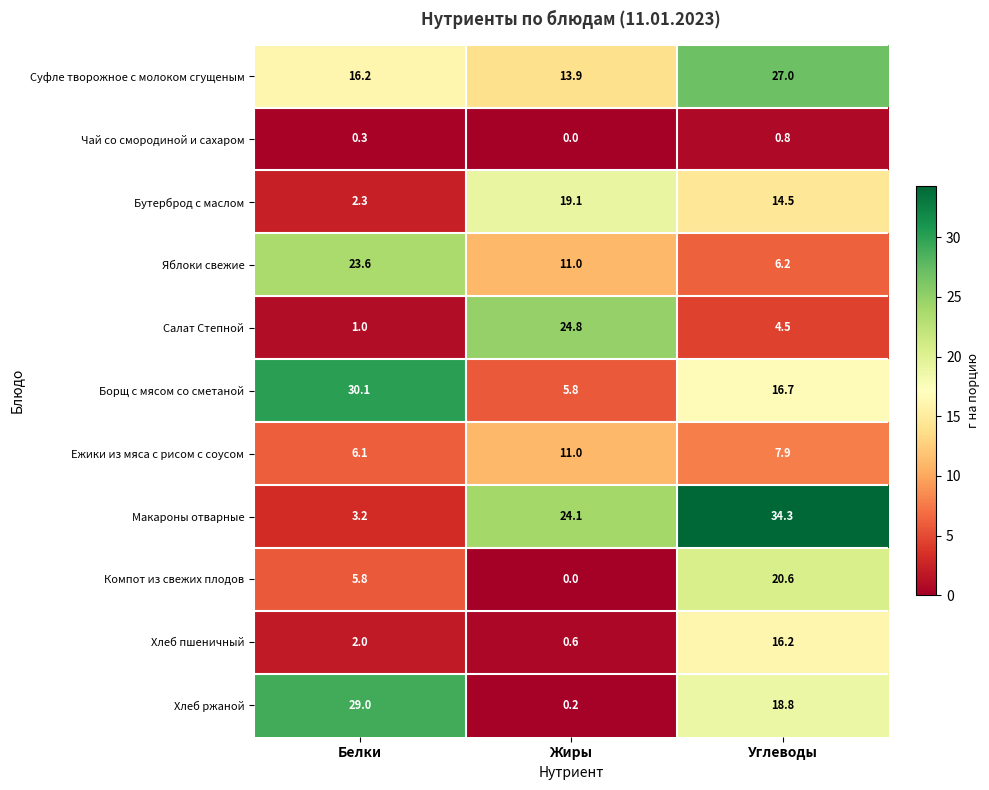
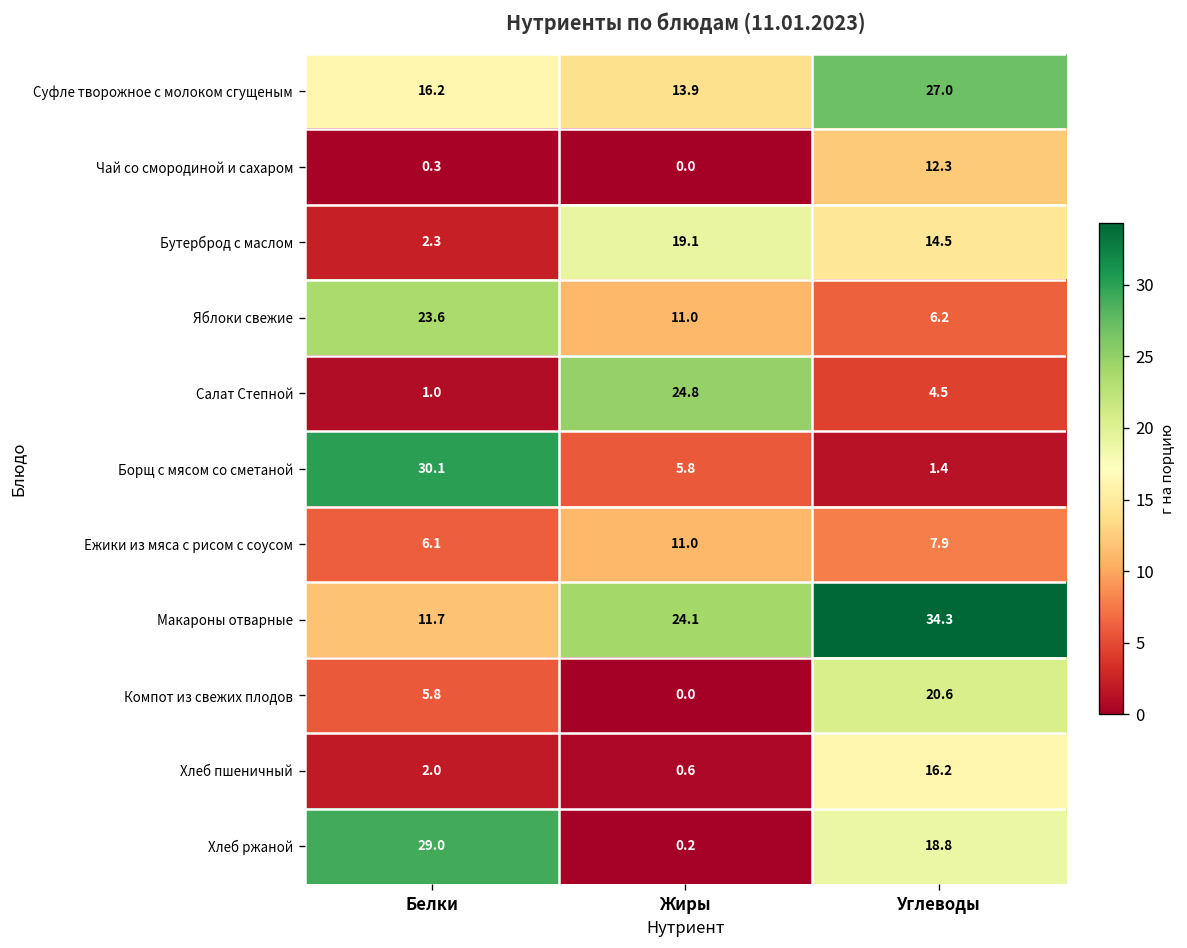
Чай со смородиной и сахаром, Углеводы: 0.8 -> 12.3
Борщ с мясом со сметаной, Углеводы: 16.7 -> 1.4
Макароны отварные, Белки: 3.2 -> 11.7
